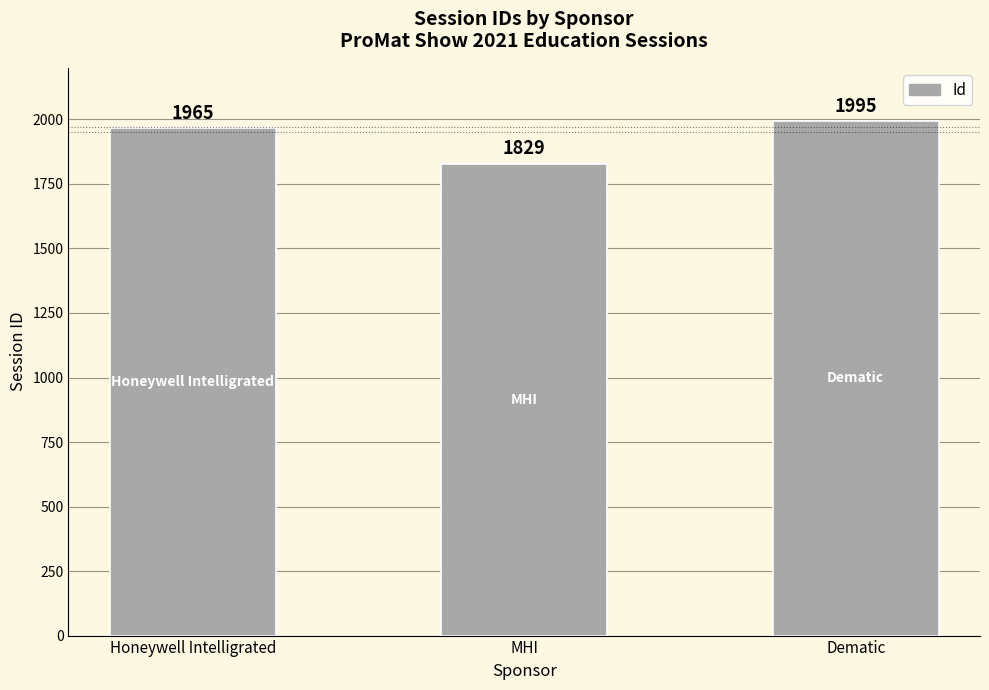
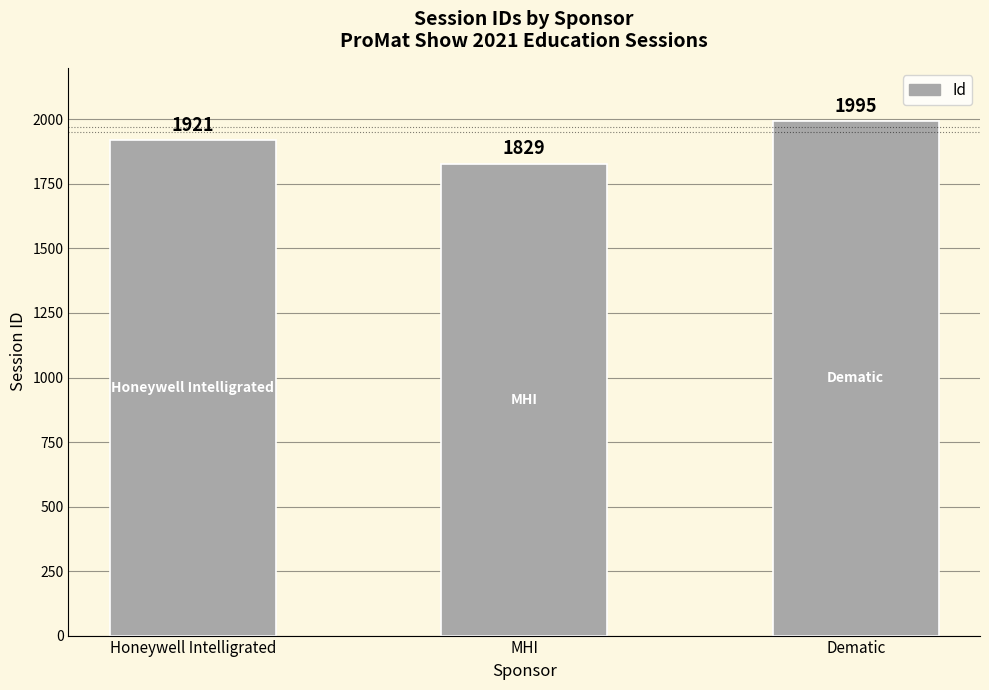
Honeywell Intelligrated: 1965 -> 1921
